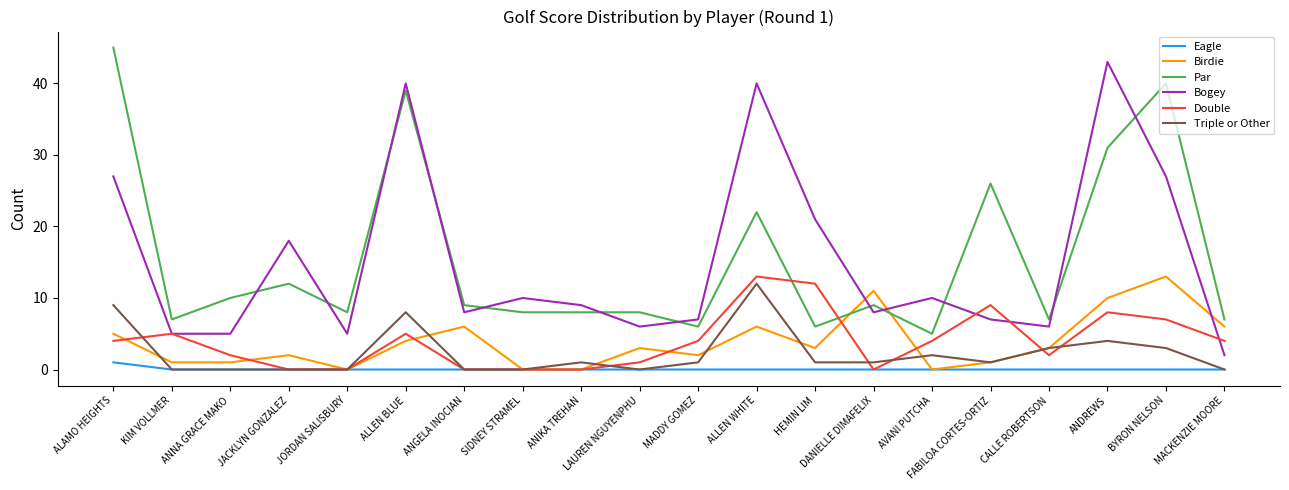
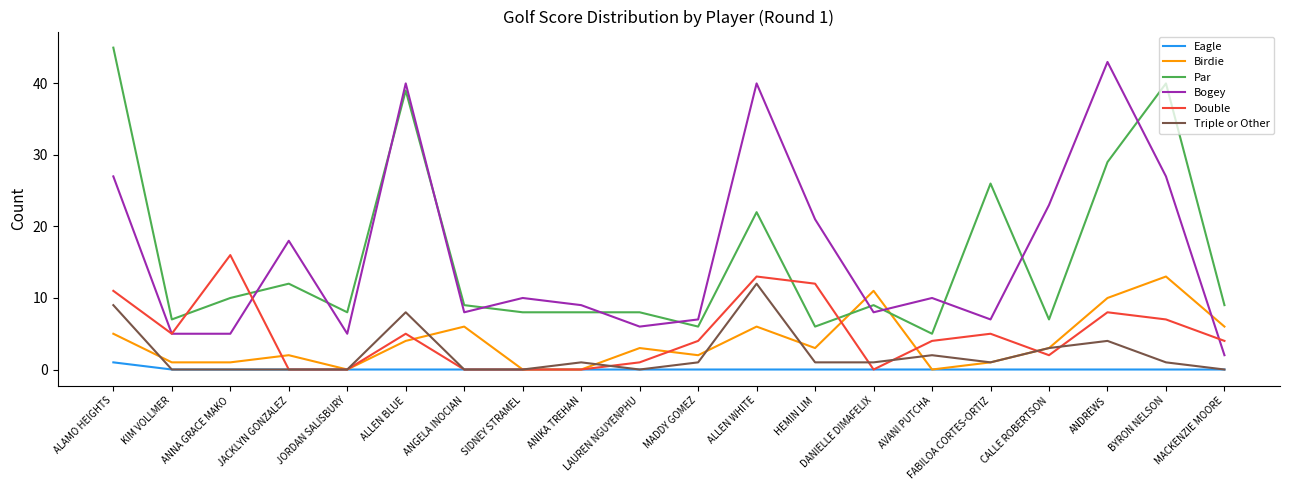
Double, ALAMO HEIGHTS: 4 -> 11
Double, ANNA GRACE MAKO: 2 -> 16
Double, FABILOA CORTES-ORTIZ: 9 -> 5
Bogey, CALLE ROBERTSON: 6 -> 23
Par, ANDREWS: 31 -> 29
Triple or Other, BYRON NELSON: 3 -> 1
Par, MACKENZIE MOORE: 7 -> 9
